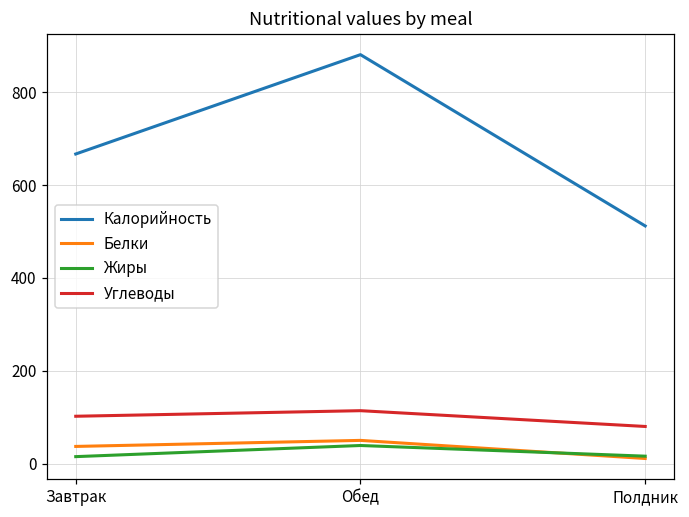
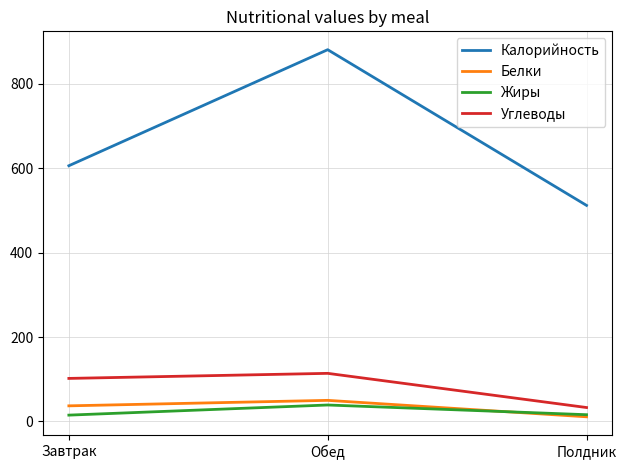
Калорийность, Завтрак: 670 -> 610
Углеводы, Полдник: 80 -> 30
